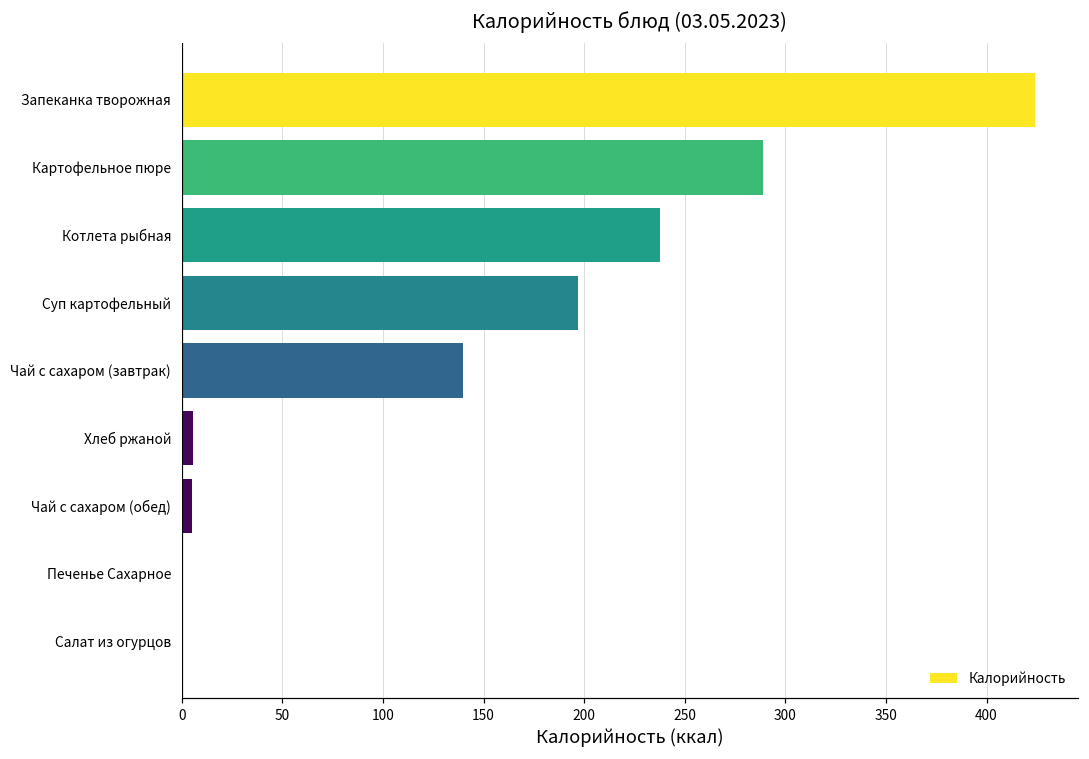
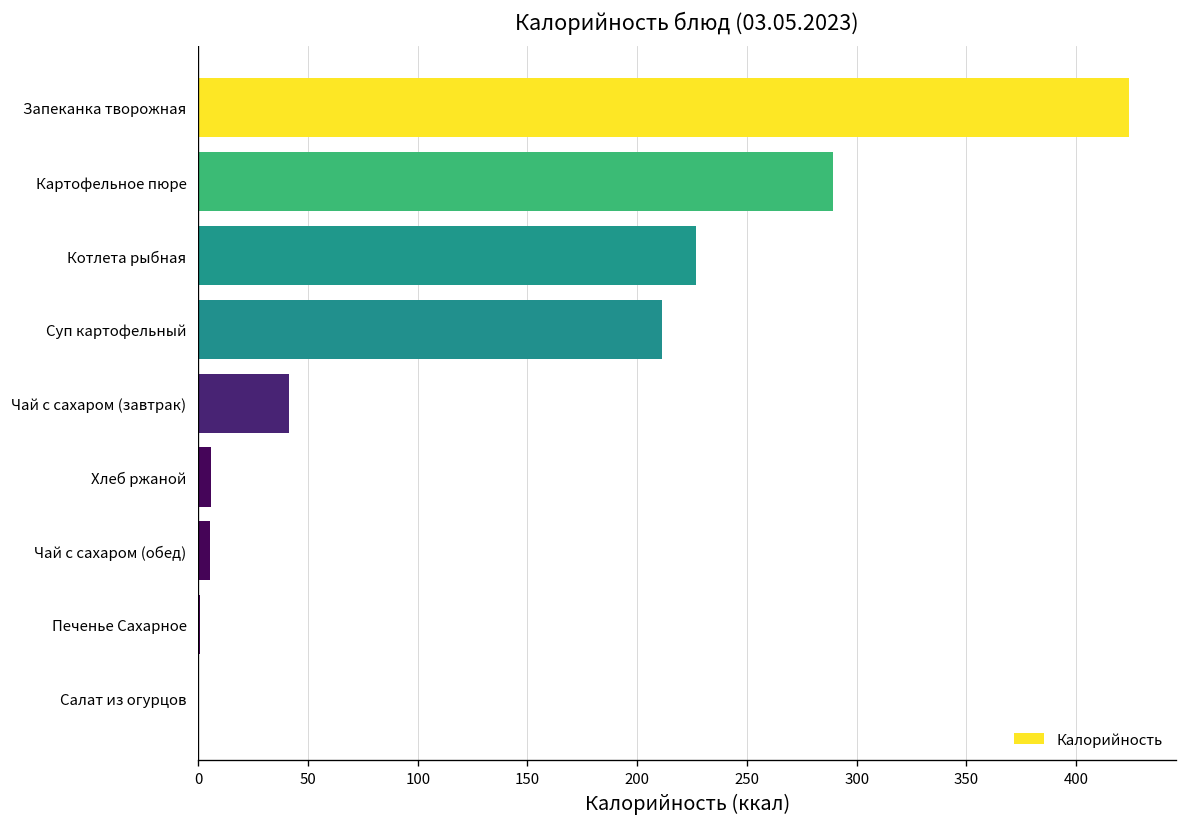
Котлета рыбная: 238 -> 227
Суп картофельный: 197 -> 211
Чай с сахаром (завтрак): 140 -> 41
